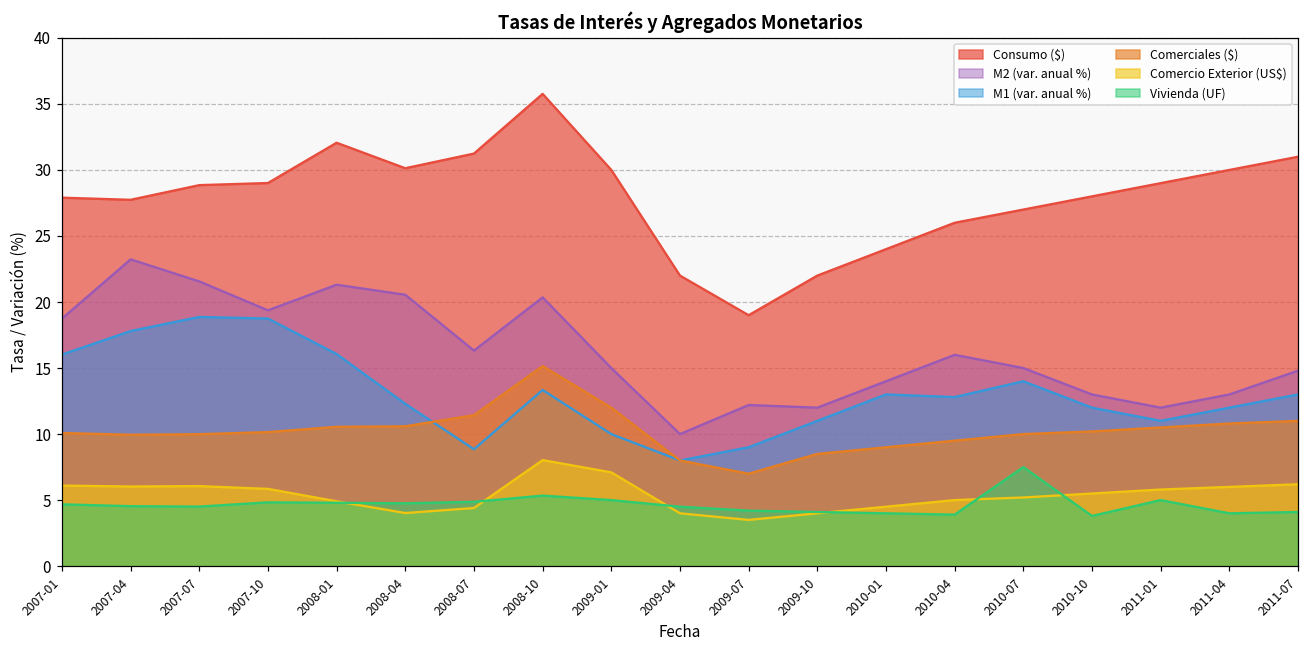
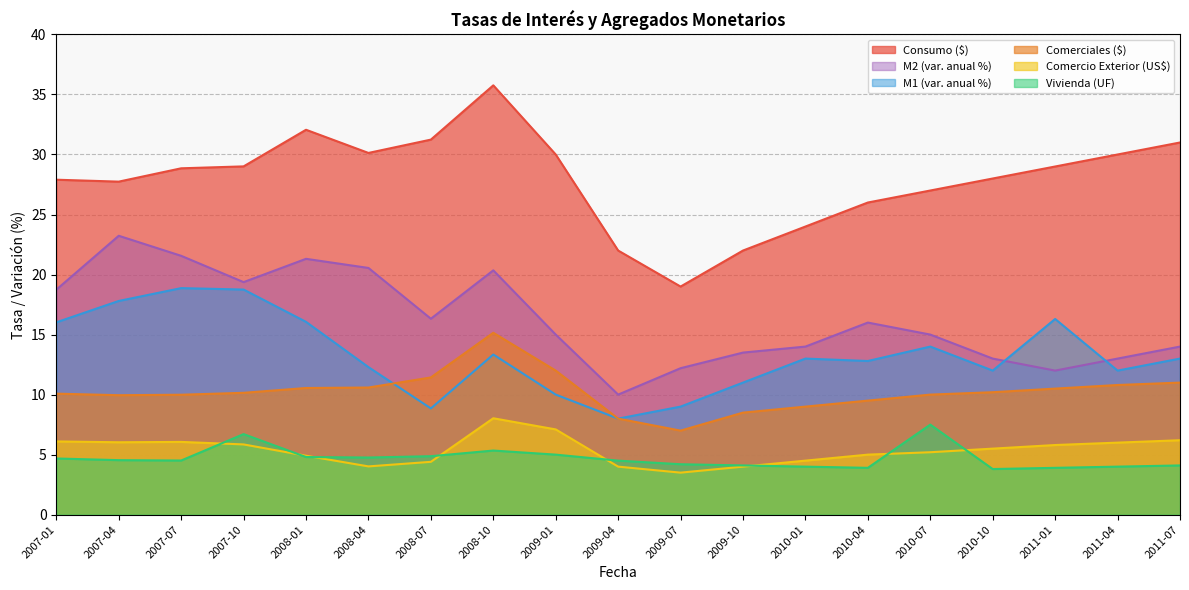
Vivienda (UF), 2007-10: 4.8 -> 6.7
M2 (var. anual %), 2009-10: 12.0 -> 13.5
M1 (var. anual %), 2011-01: 11.0 -> 16.3
Vivienda (UF), 2011-01: 5.0 -> 3.9
M2 (var. anual %), 2011-07: 14.8 -> 14.0
